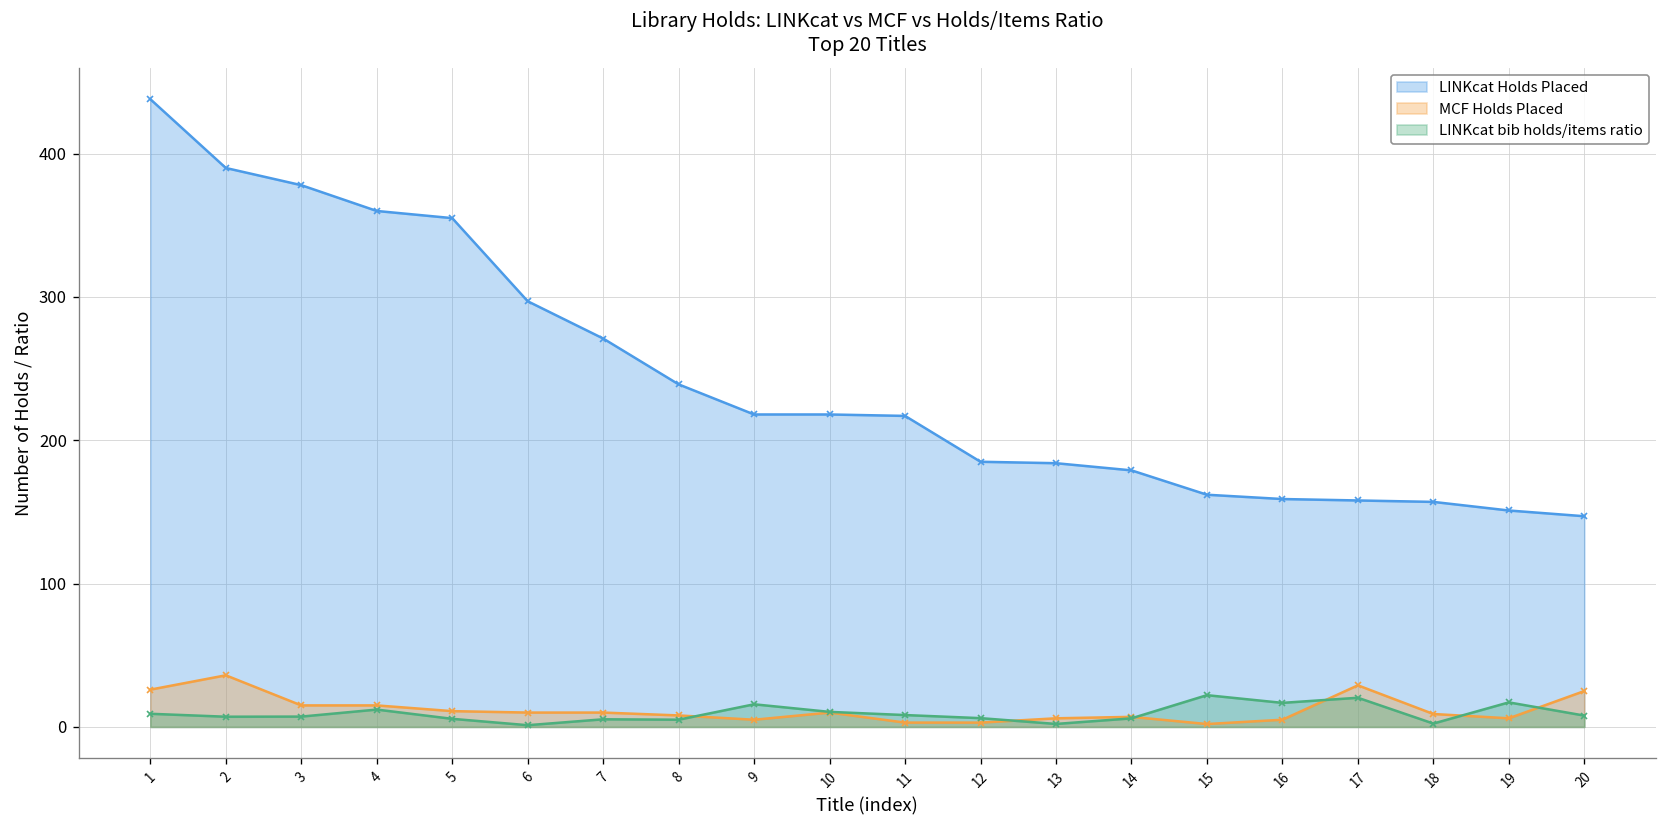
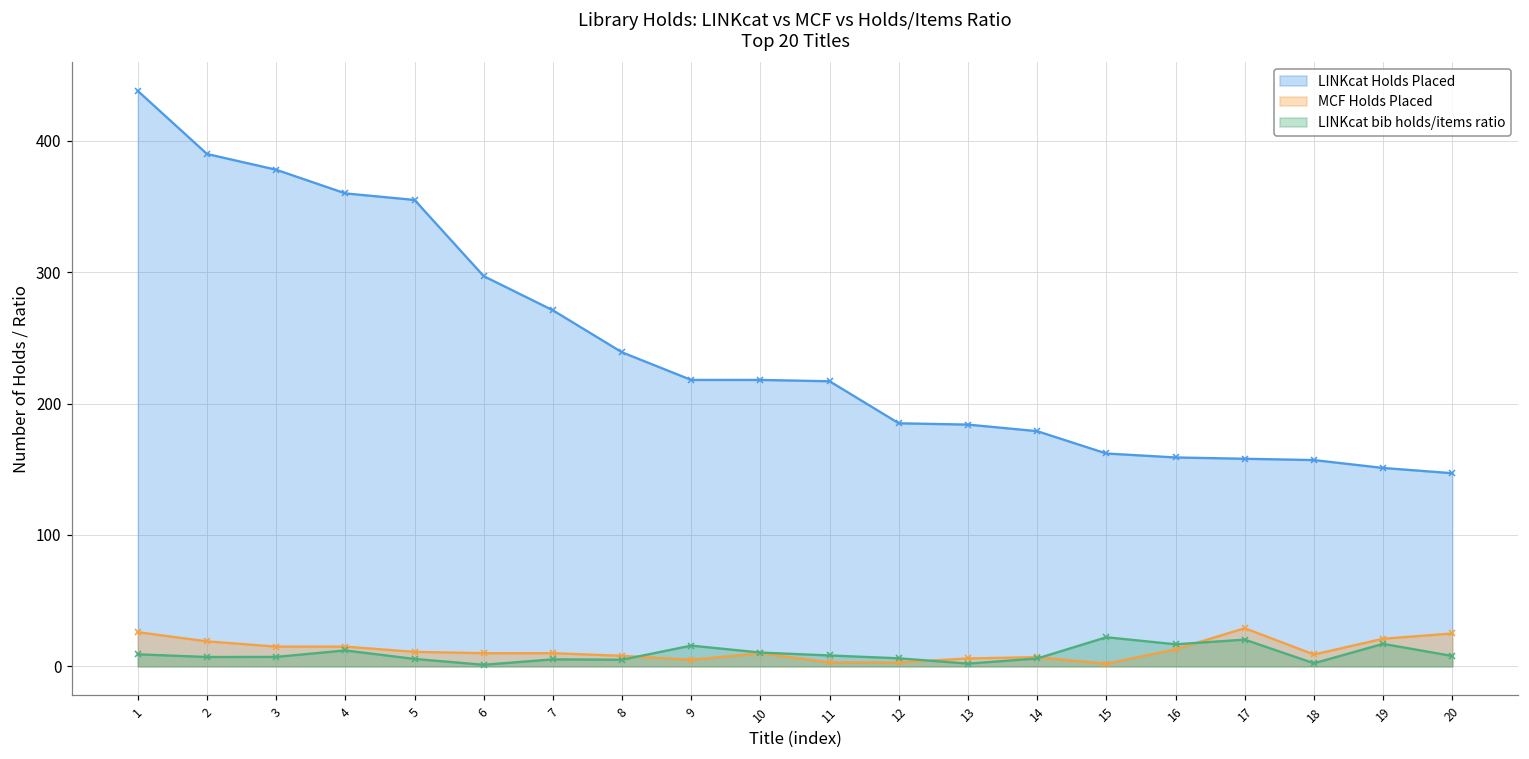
MCF Holds Placed, 2: 36 -> 19
MCF Holds Placed, 16: 5 -> 13
MCF Holds Placed, 19: 6 -> 21
